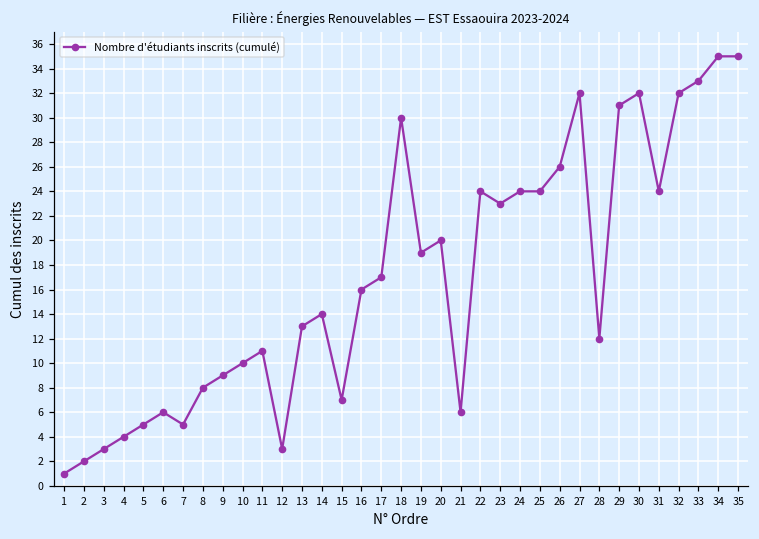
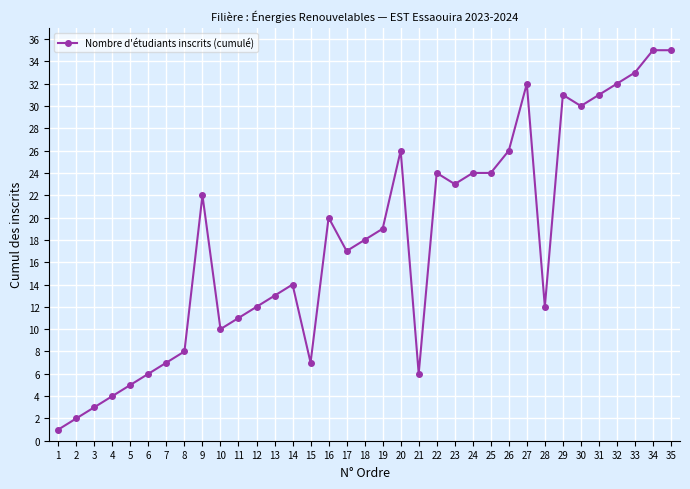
7: 5 -> 7
9: 9 -> 22
12: 3 -> 12
16: 16 -> 20
18: 30 -> 18
20: 20 -> 26
30: 32 -> 30
31: 24 -> 31
